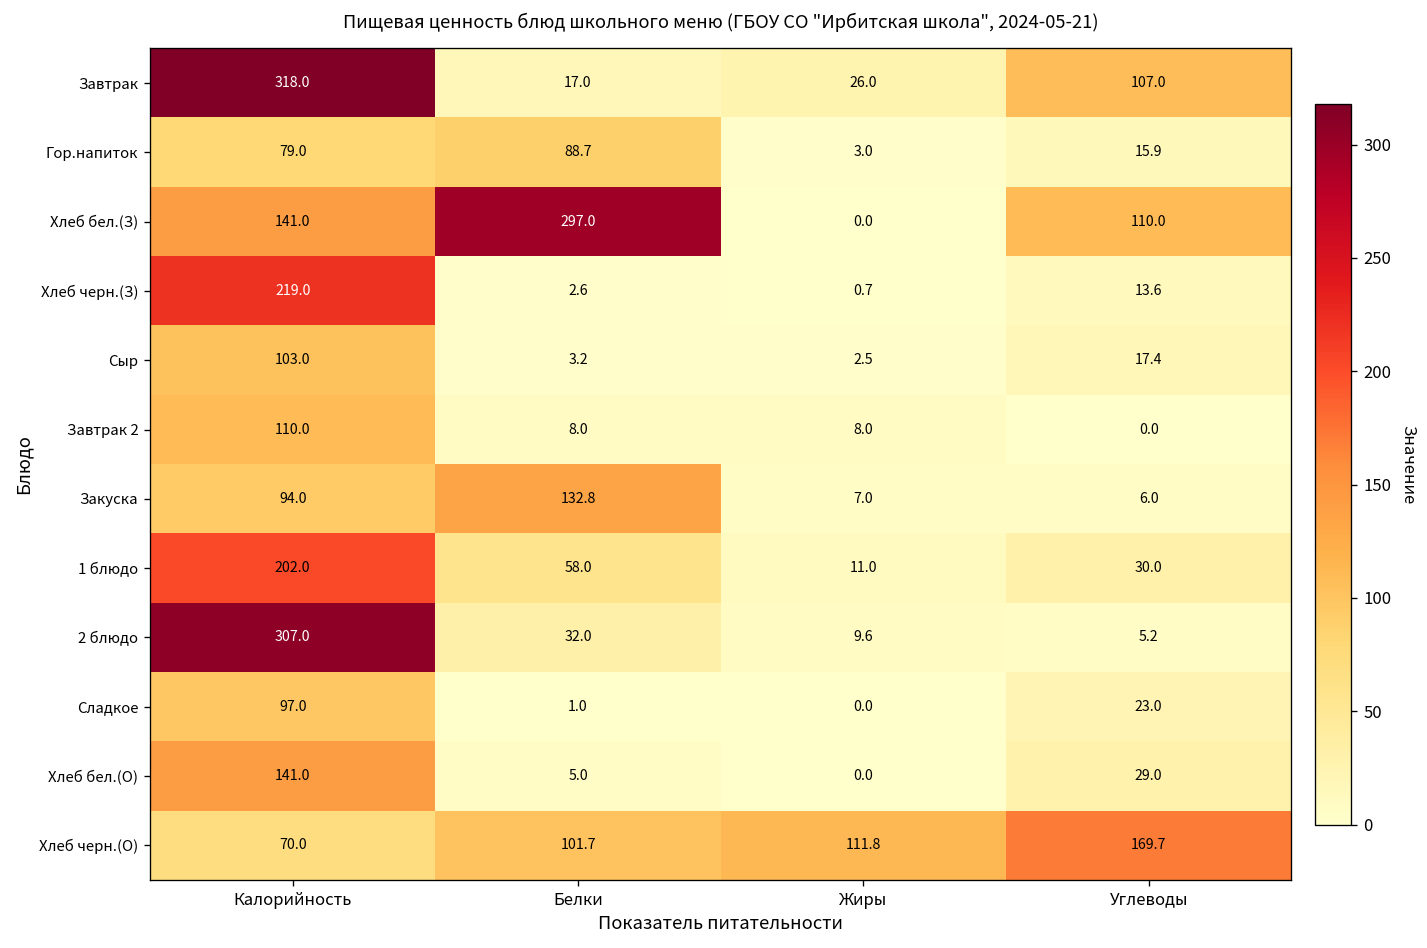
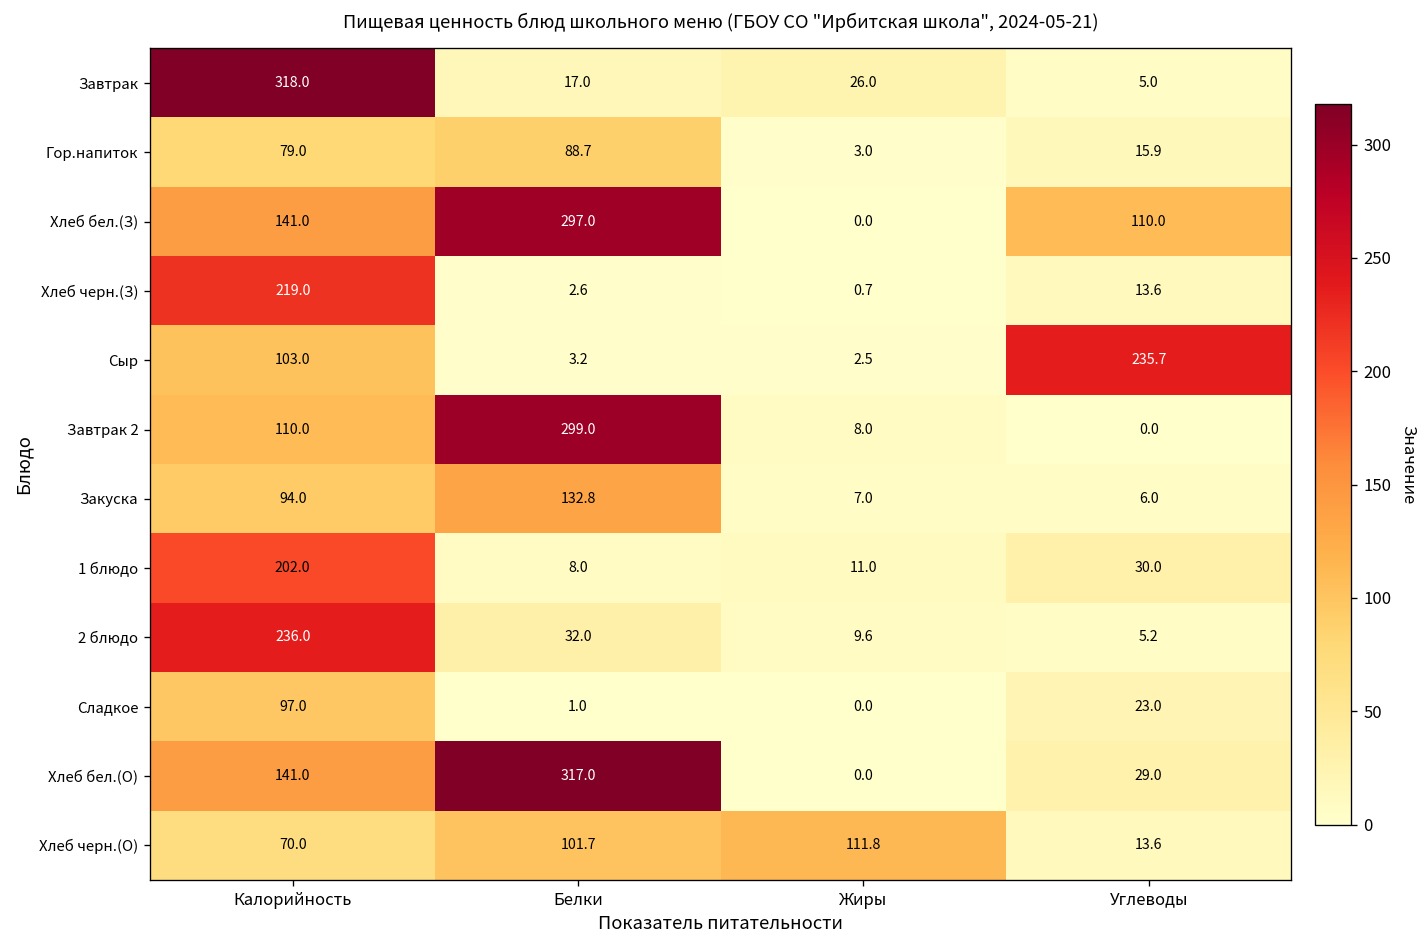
Завтрак, Углеводы: 107.0 -> 5.0
Сыр, Углеводы: 17.4 -> 235.7
Завтрак 2, Белки: 8.0 -> 299.0
1 блюдо, Белки: 58.0 -> 8.0
2 блюдо, Калорийность: 307.0 -> 236.0
Хлеб бел.(О), Белки: 5.0 -> 317.0
Хлеб черн.(О), Углеводы: 169.7 -> 13.6
